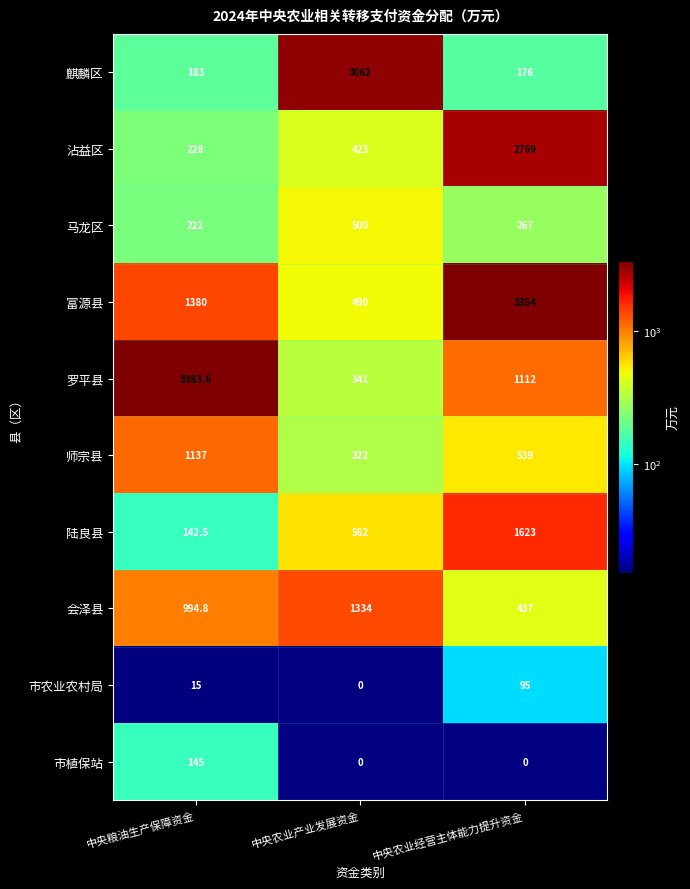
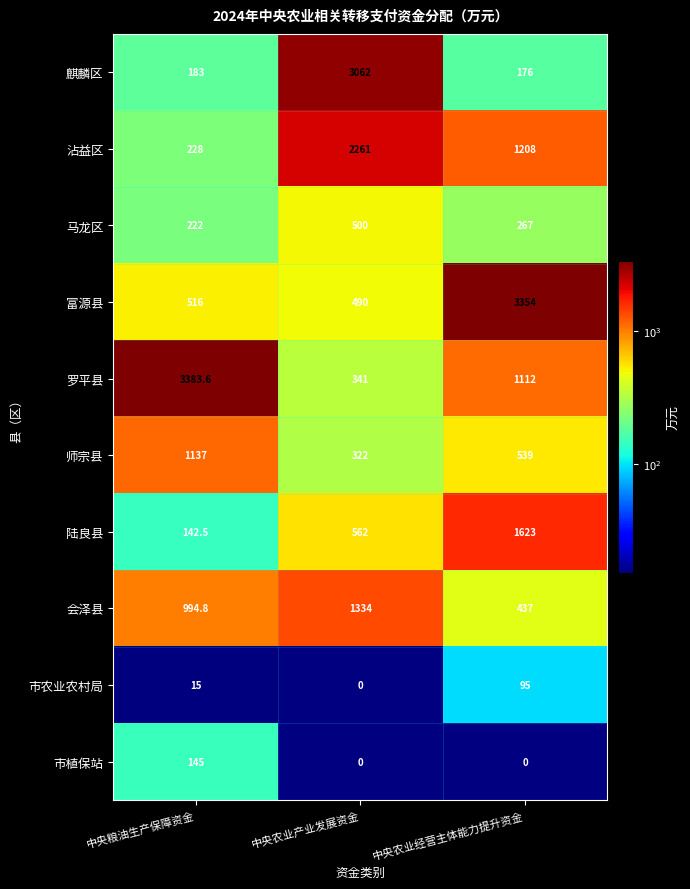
沾益区, 中央农业产业发展资金: 423 -> 2261
沾益区, 中央农业经营主体能力提升资金: 2769 -> 1208
富源县, 中央粮油生产保障资金: 1380 -> 516
